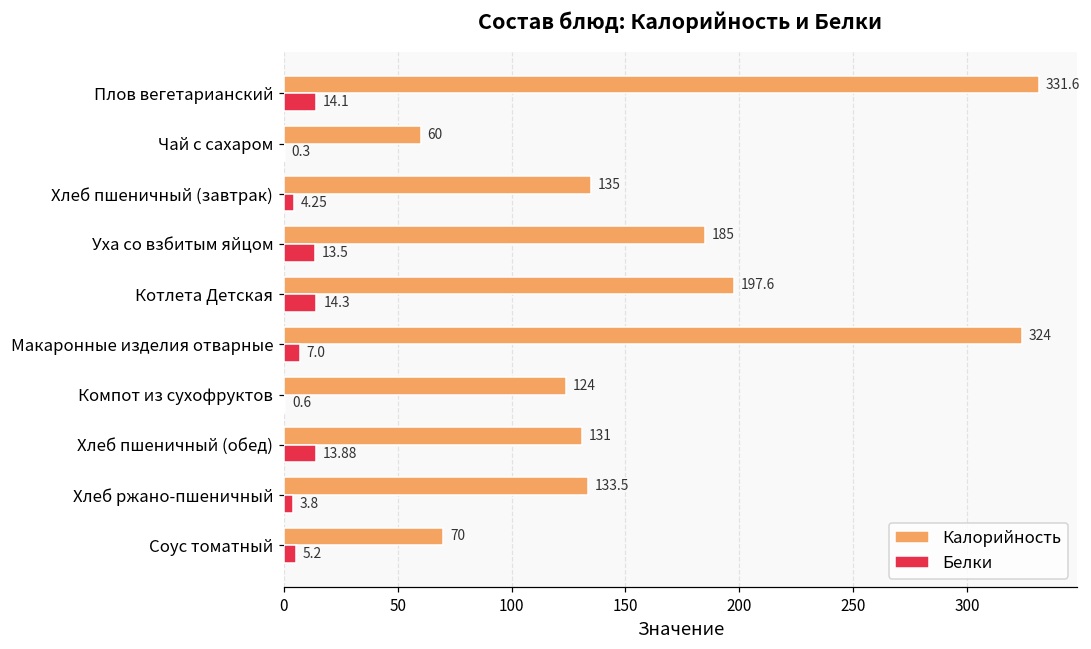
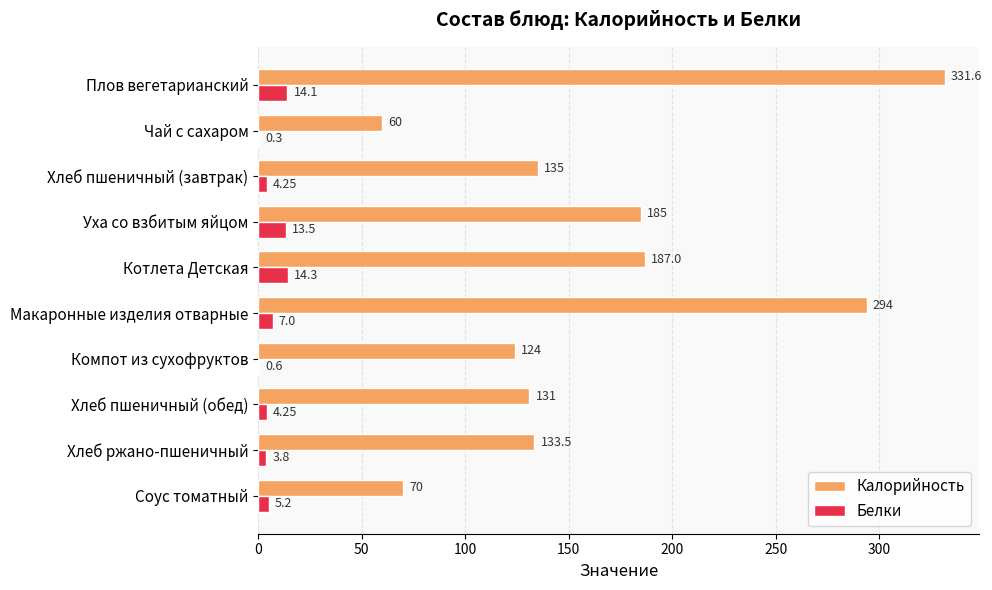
Калорийность, Котлета Детская: 197.6 -> 187.0
Калорийность, Макаронные изделия отварные: 324 -> 294
Белки, Хлеб пшеничный (обед): 13.88 -> 4.25
